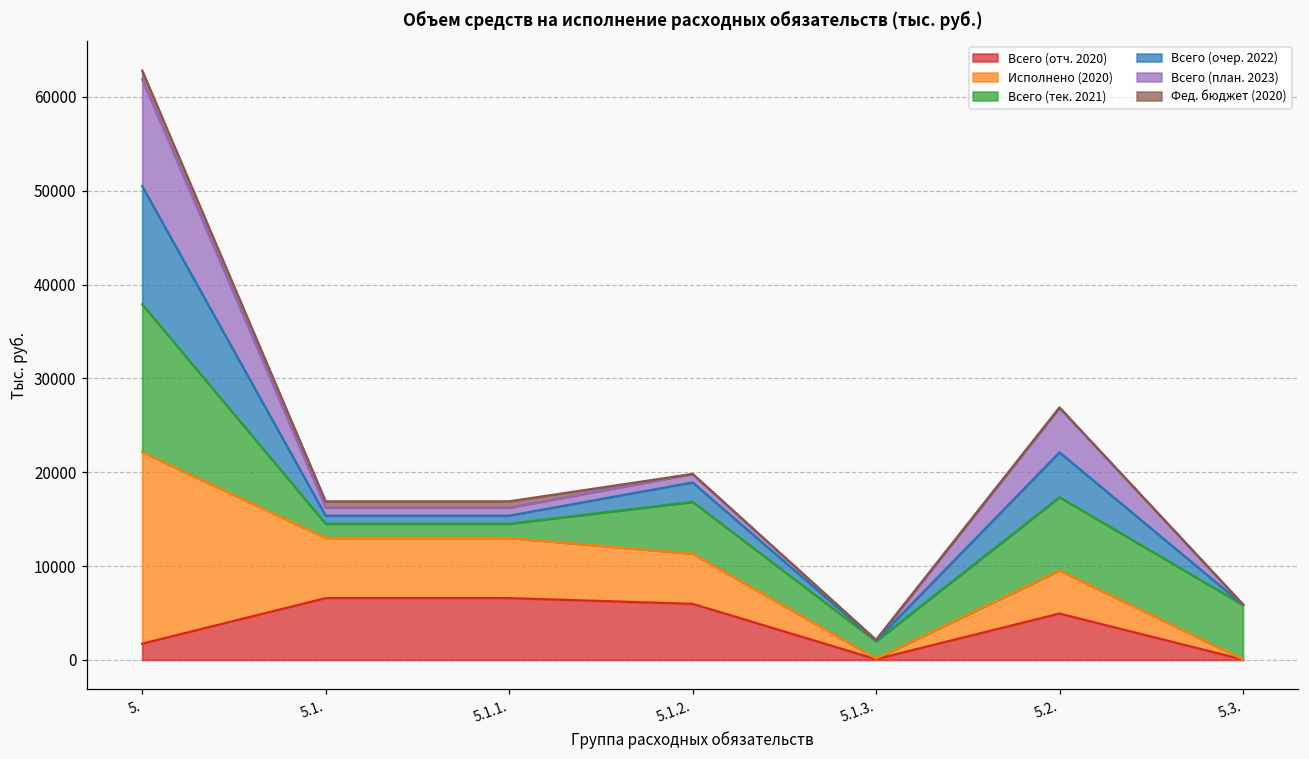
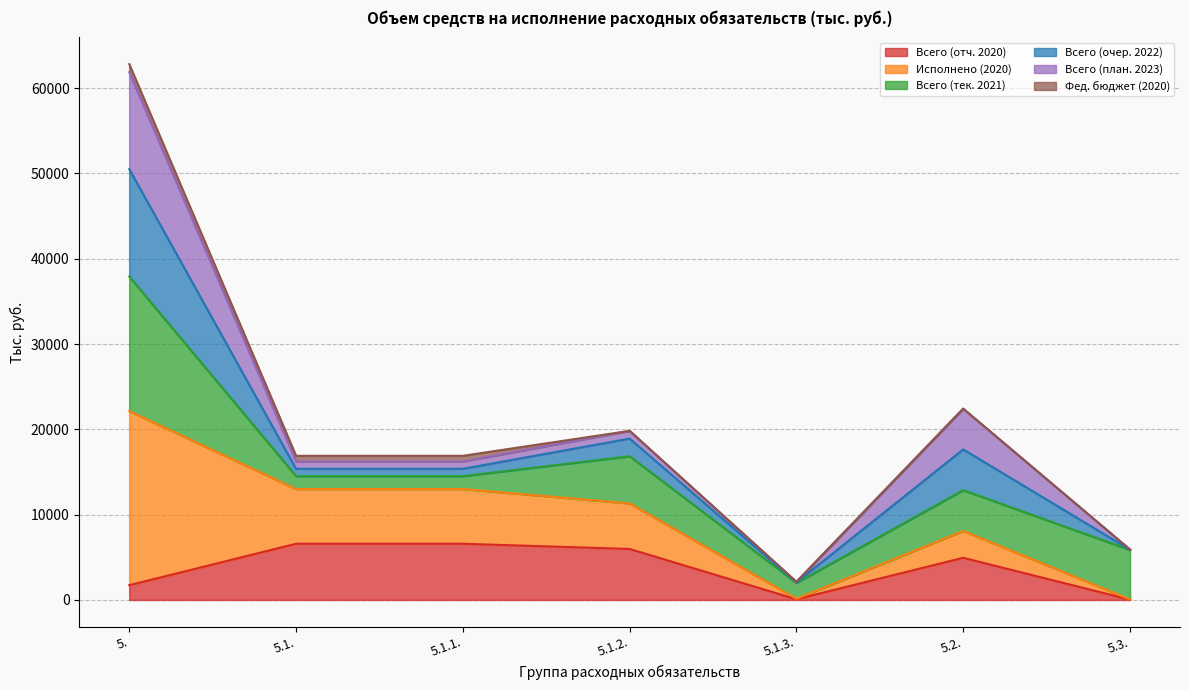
Исполнено (2020), 5.2.: 5000 -> 3000
Всего (тек. 2021), 5.2.: 8000 -> 5000
